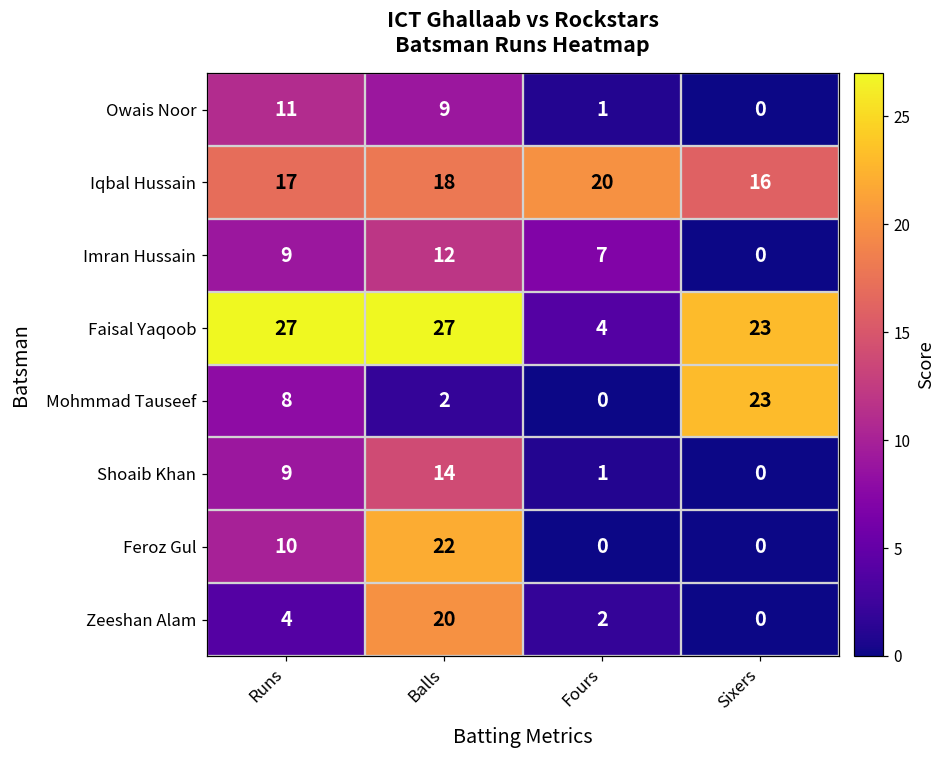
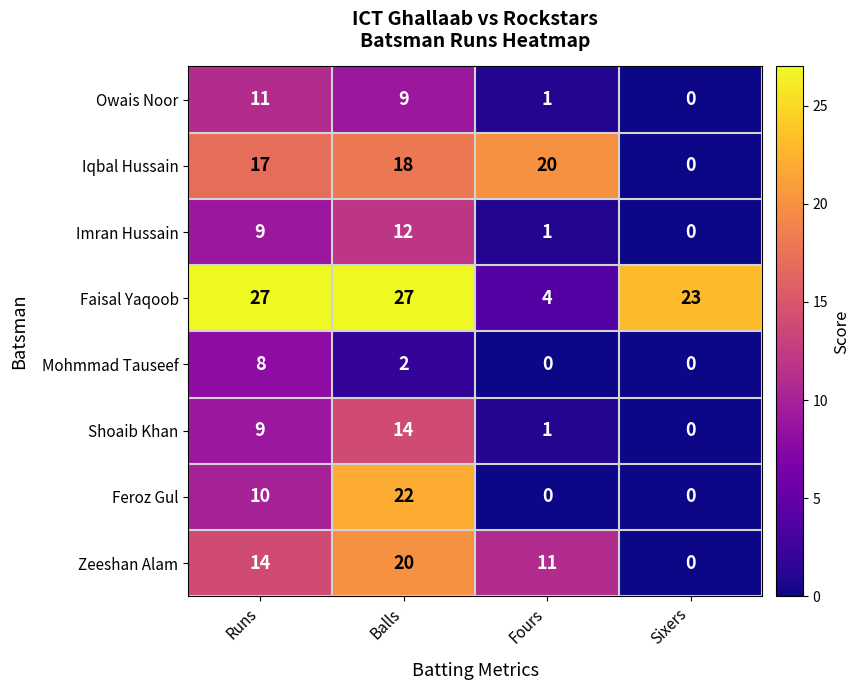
Iqbal Hussain, Sixers: 16 -> 0
Imran Hussain, Fours: 7 -> 1
Mohmmad Tauseef, Sixers: 23 -> 0
Zeeshan Alam, Runs: 4 -> 14
Zeeshan Alam, Fours: 2 -> 11
